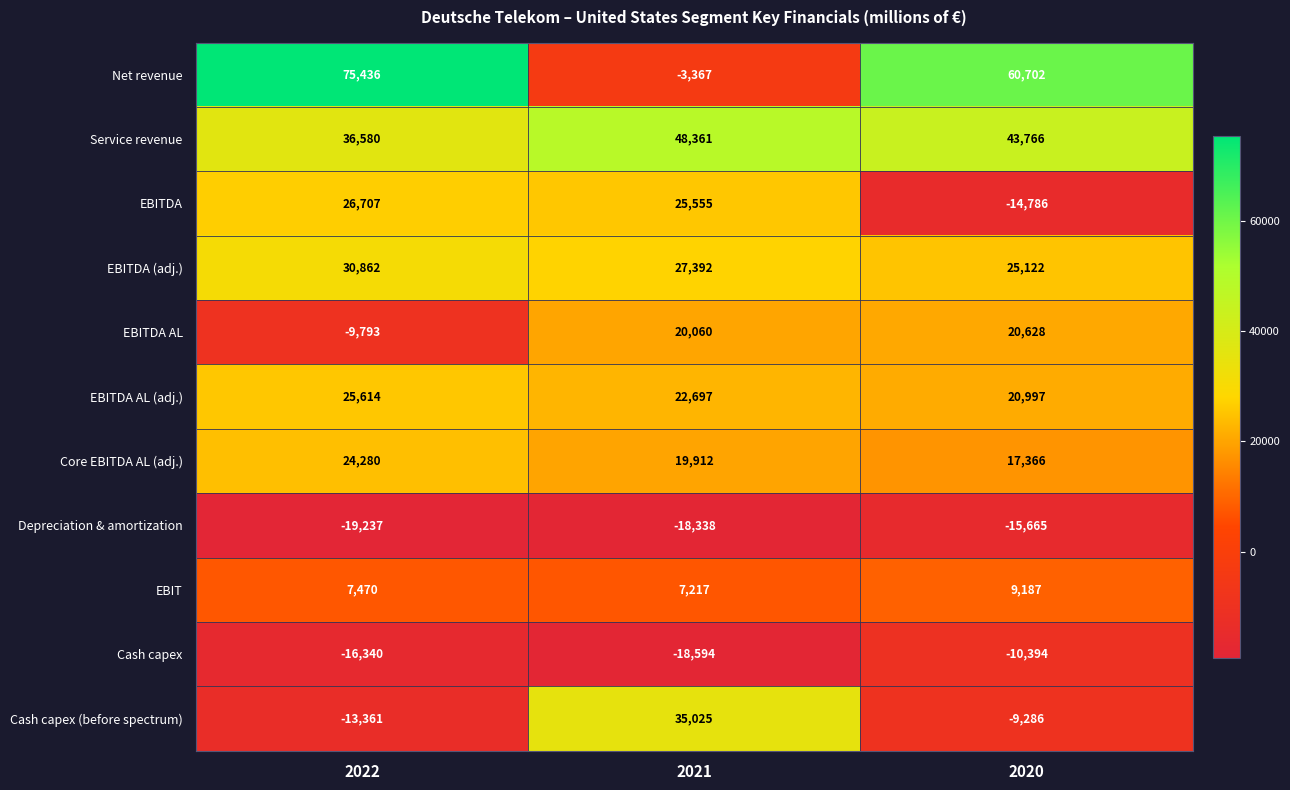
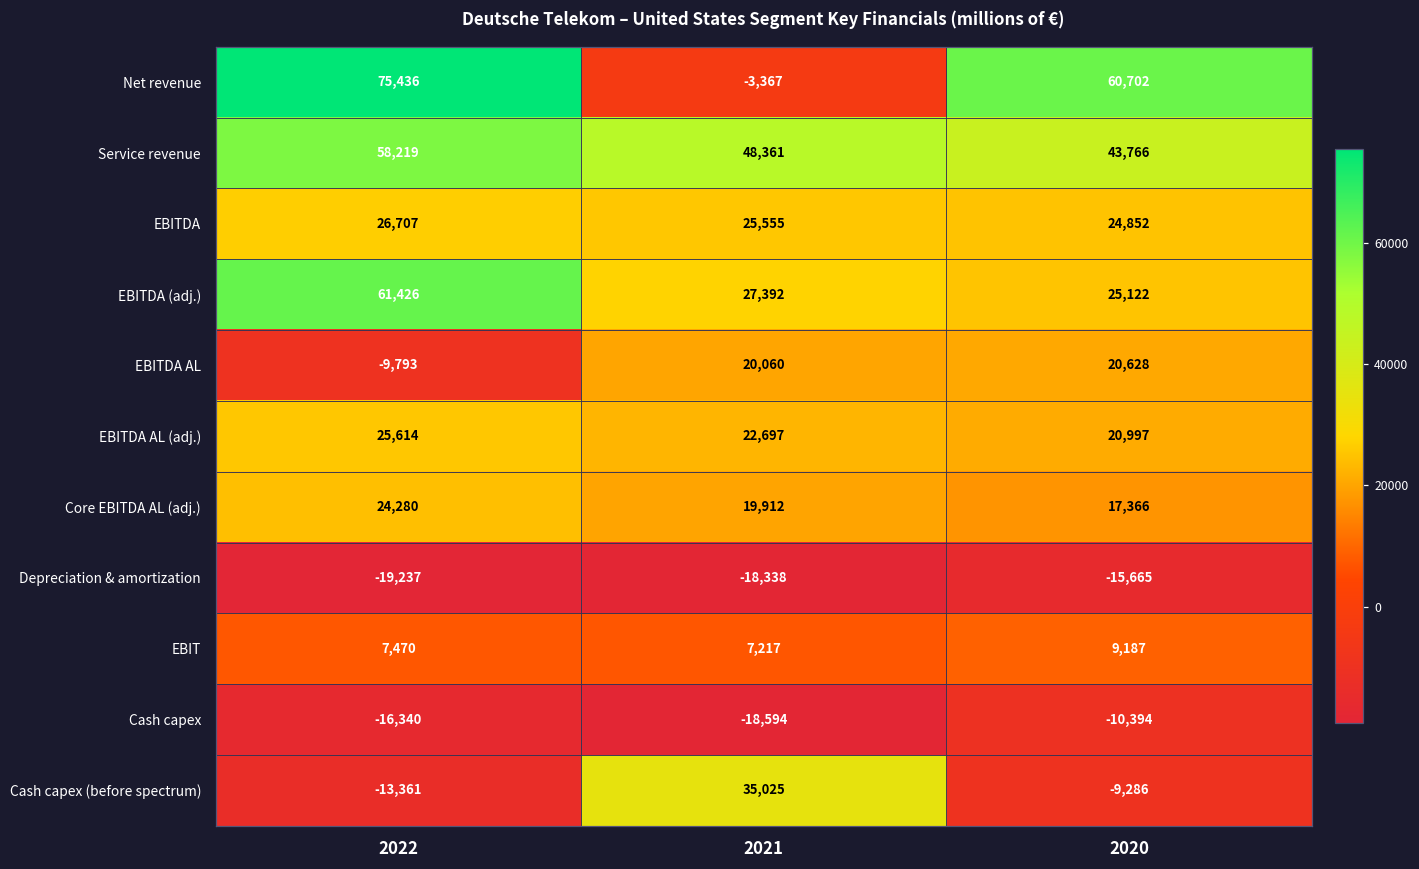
Service revenue, 2022: 36,580 -> 58,219
EBITDA, 2020: -14,786 -> 24,852
EBITDA (adj.), 2022: 30,862 -> 61,426
